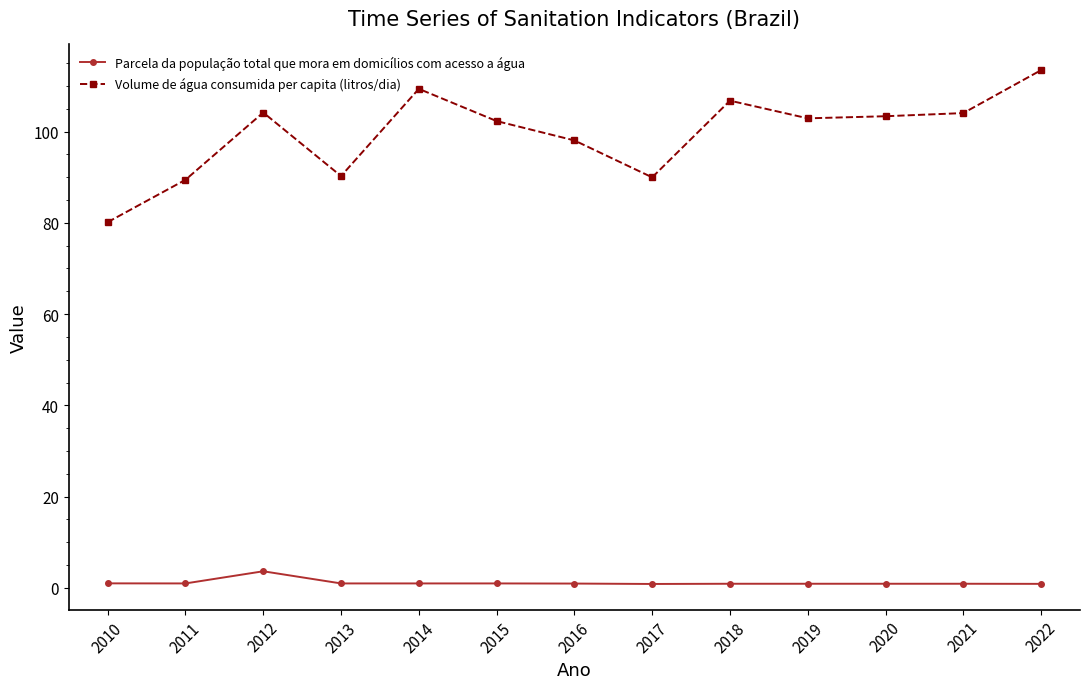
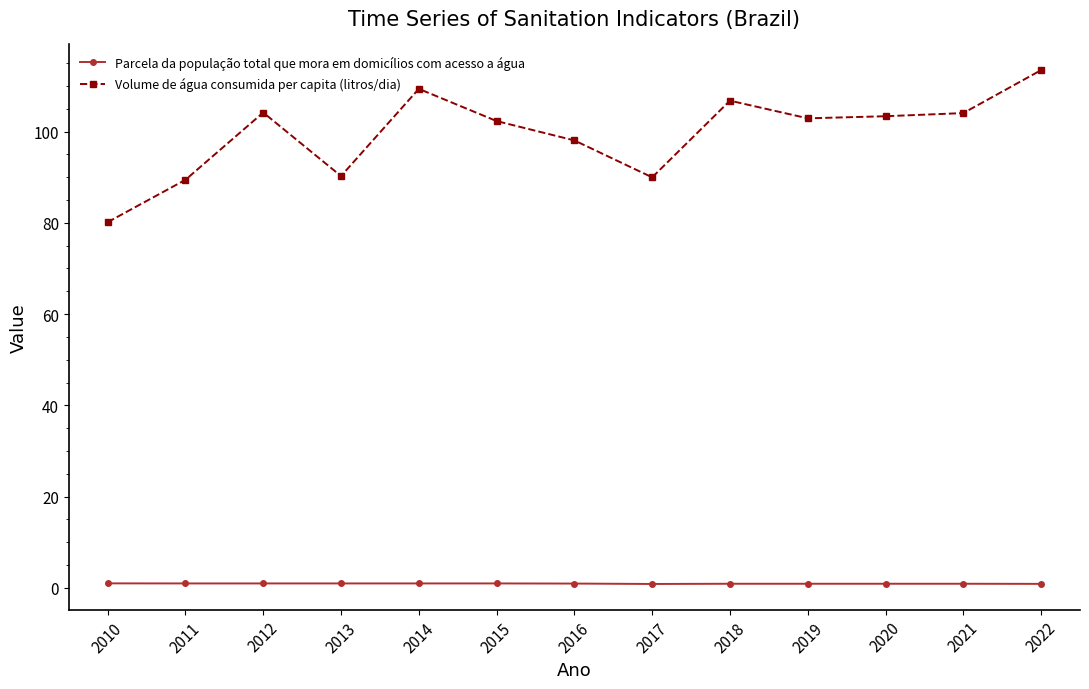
Parcela da população total que mora em domicílios com acesso a água, 2012: 4 -> 1
